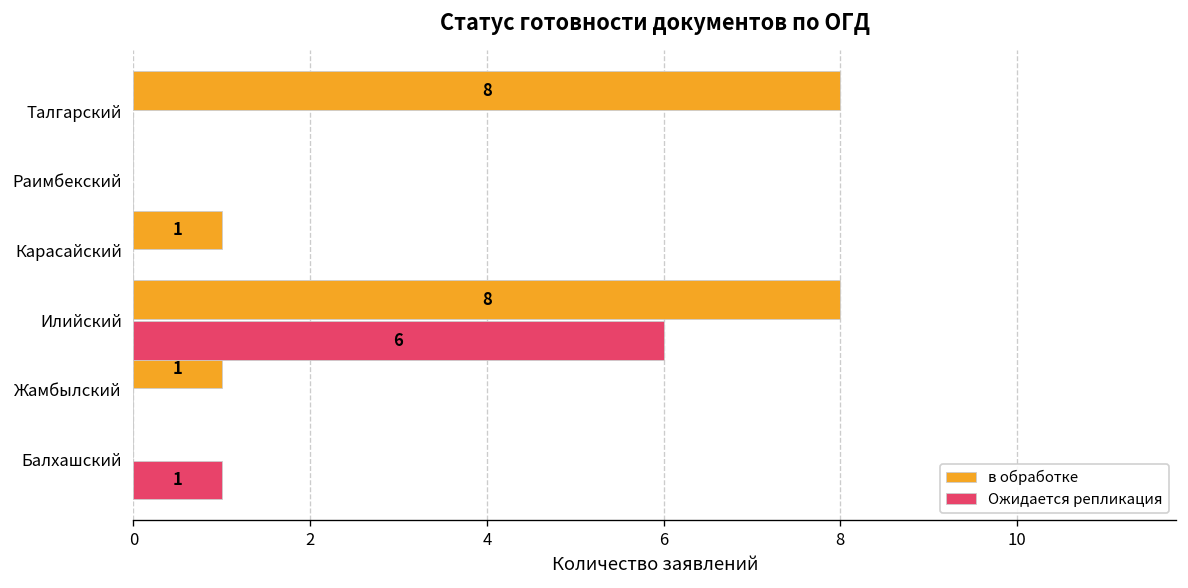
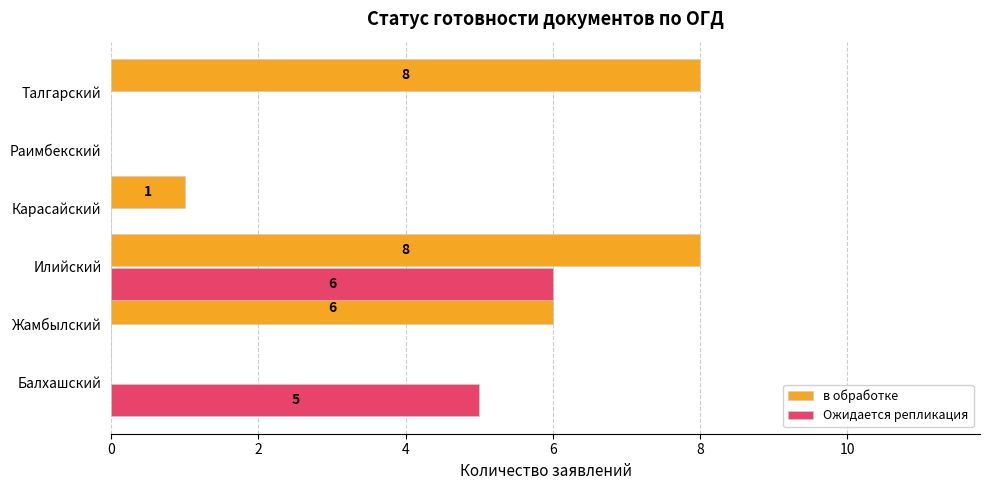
в обработке, Жамбылский: 1 -> 6
Ожидается репликация, Балхашский: 1 -> 5
